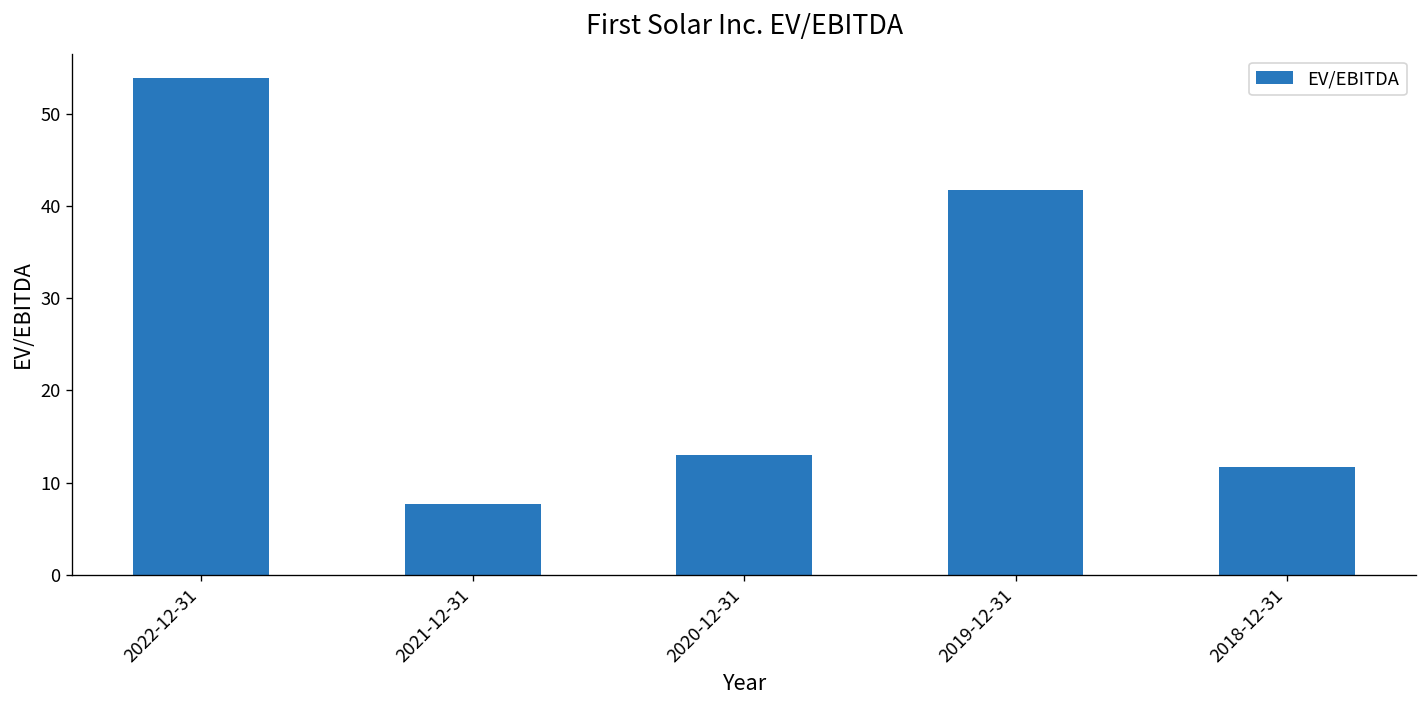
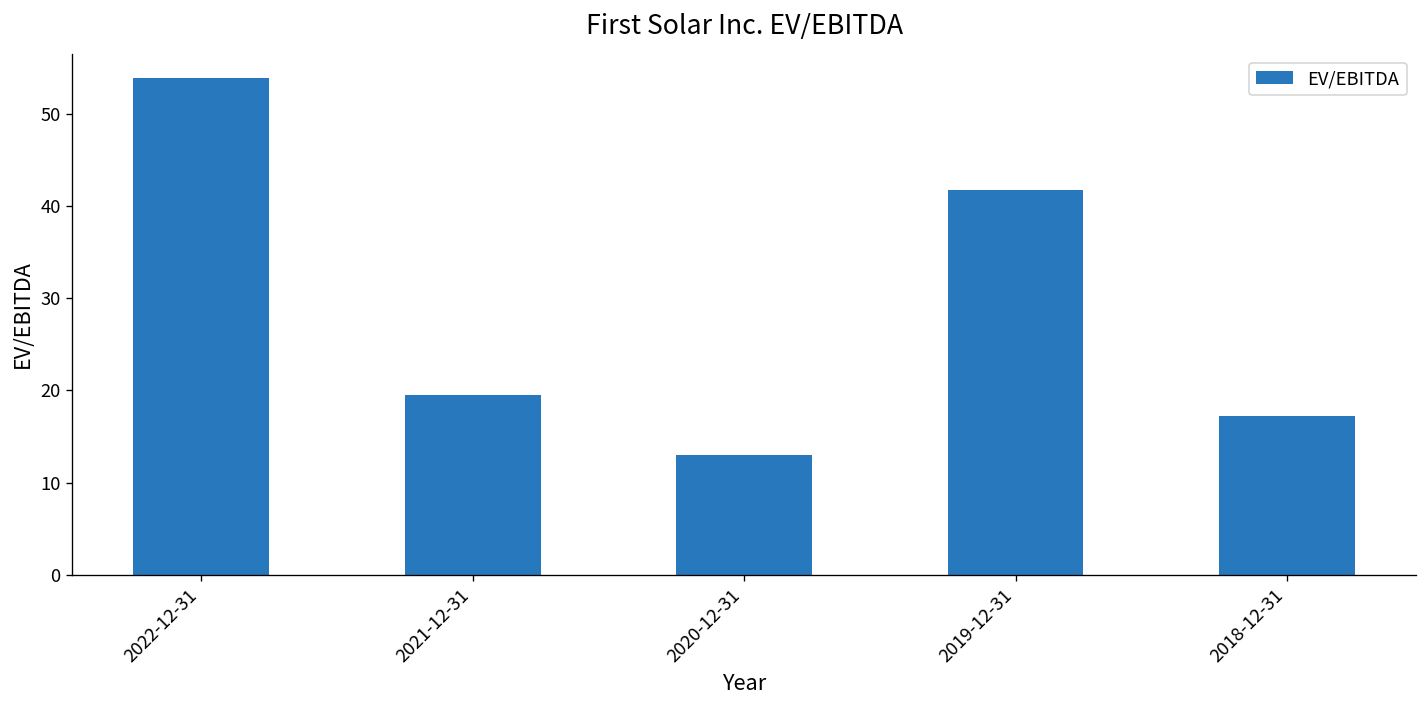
2021-12-31: 8 -> 20
2018-12-31: 12 -> 17
